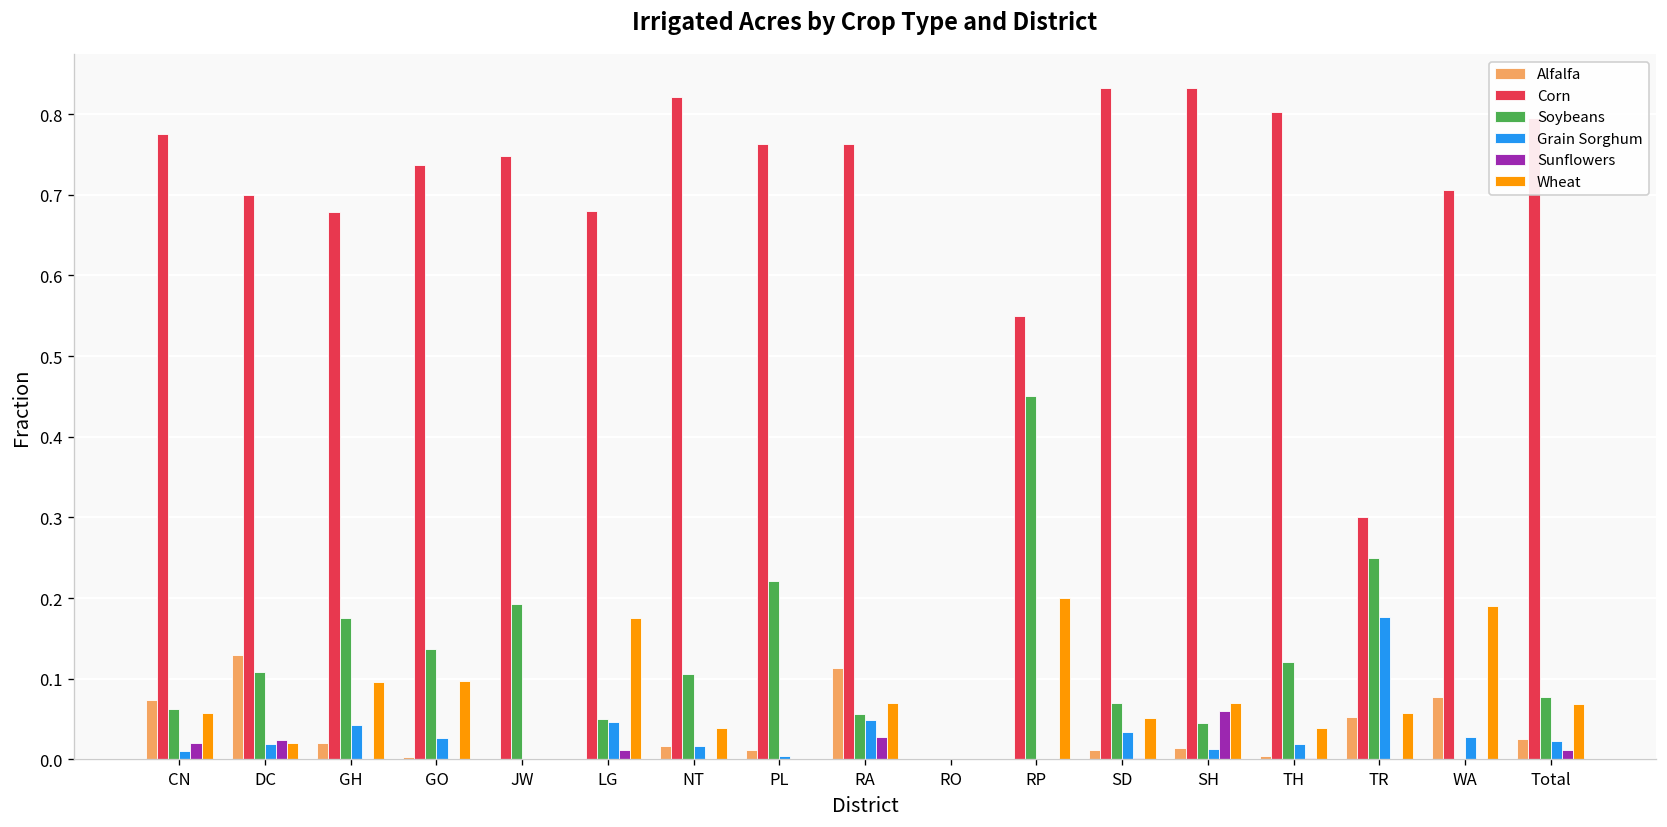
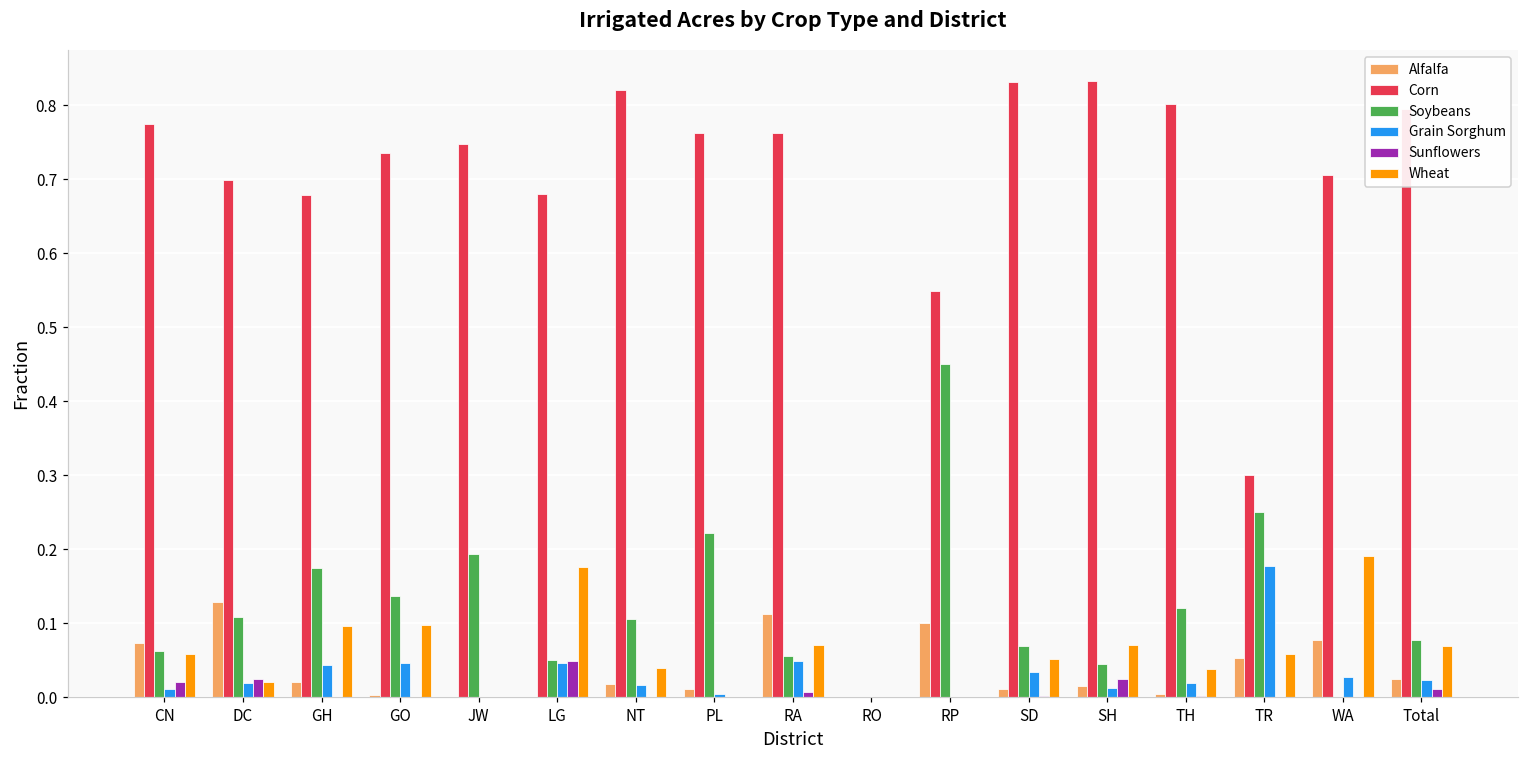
Grain Sorghum, GO: 0.03 -> 0.05
Sunflowers, LG: 0.01 -> 0.05
Sunflowers, RA: 0.03 -> 0.01
Alfalfa, RP: 0.0 -> 0.1
Wheat, RP: 0.2 -> 0.0
Sunflowers, SH: 0.06 -> 0.02
